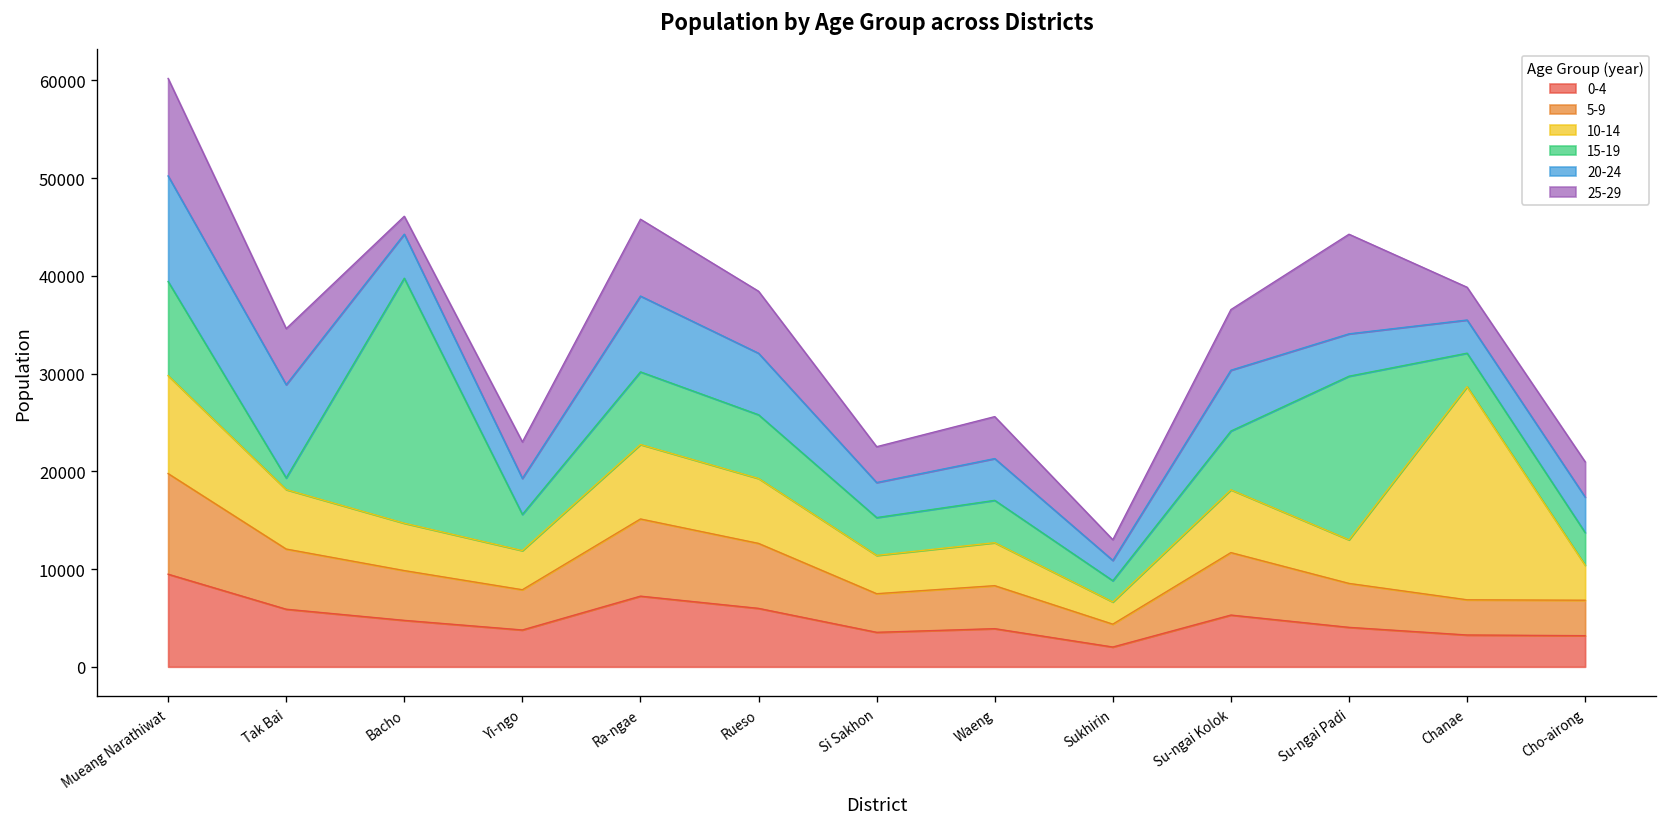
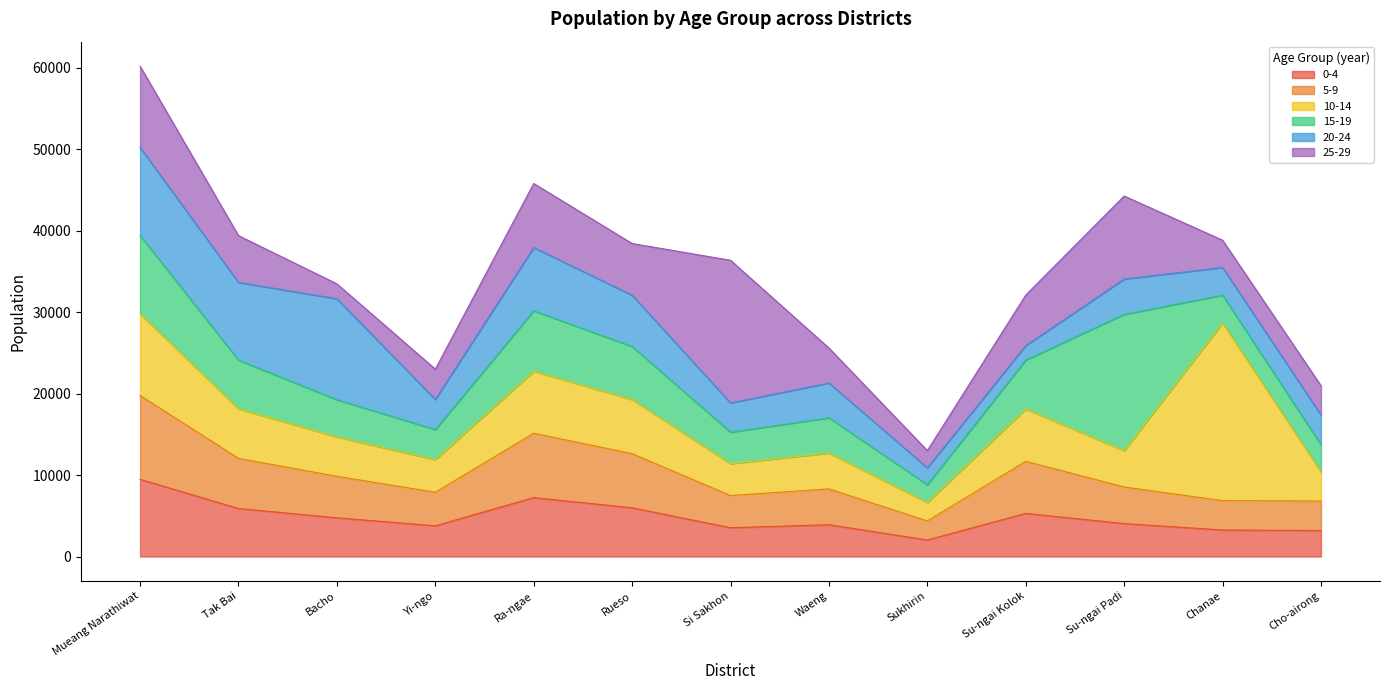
15-19, Tak Bai: 1000 -> 6000
15-19, Bacho: 25000 -> 5000
20-24, Bacho: 5000 -> 12000
25-29, Si Sakhon: 4000 -> 18000
20-24, Su-ngai Kolok: 6000 -> 2000
